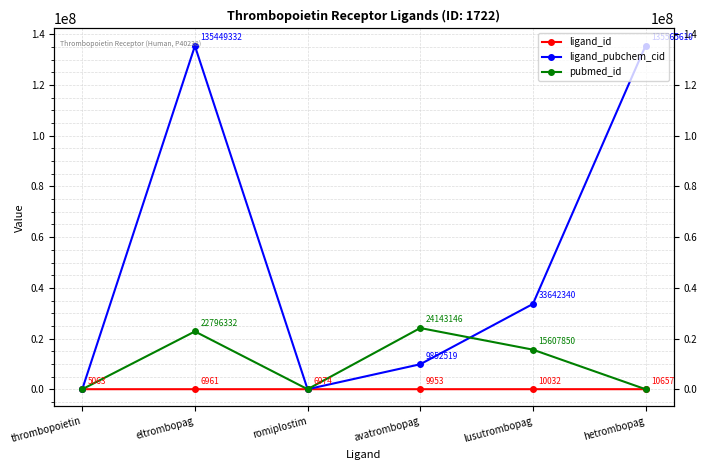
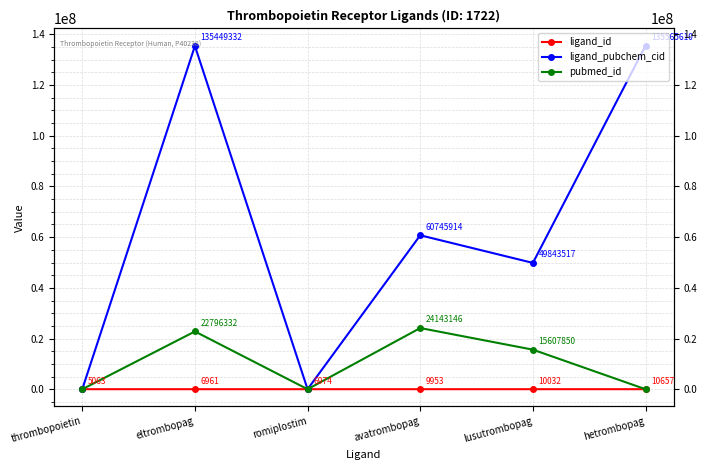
ligand_pubchem_cid, avatrombopag: 9852519 -> 60745914
ligand_pubchem_cid, lusutrombopag: 33642340 -> 49843517
